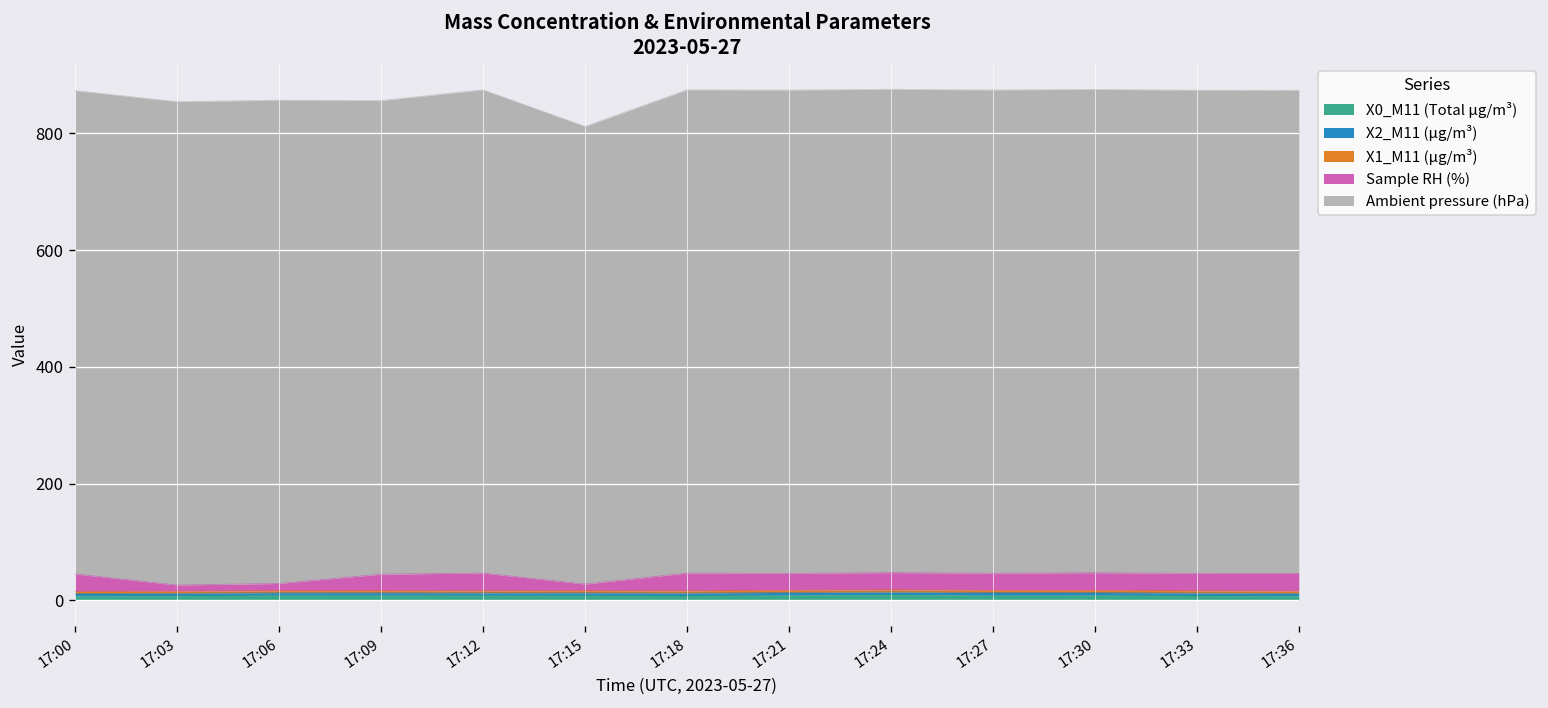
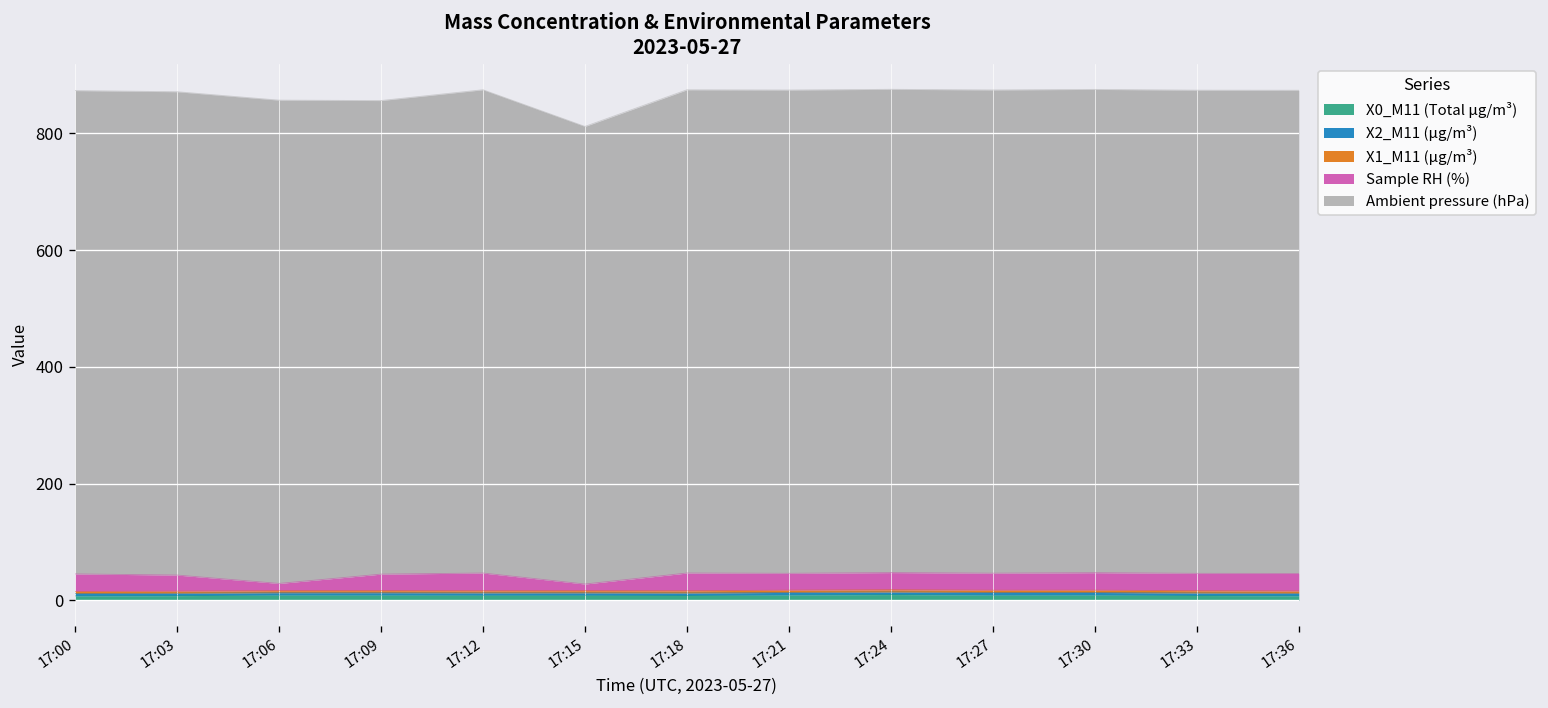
Sample RH (%), 17:03: 10 -> 30
